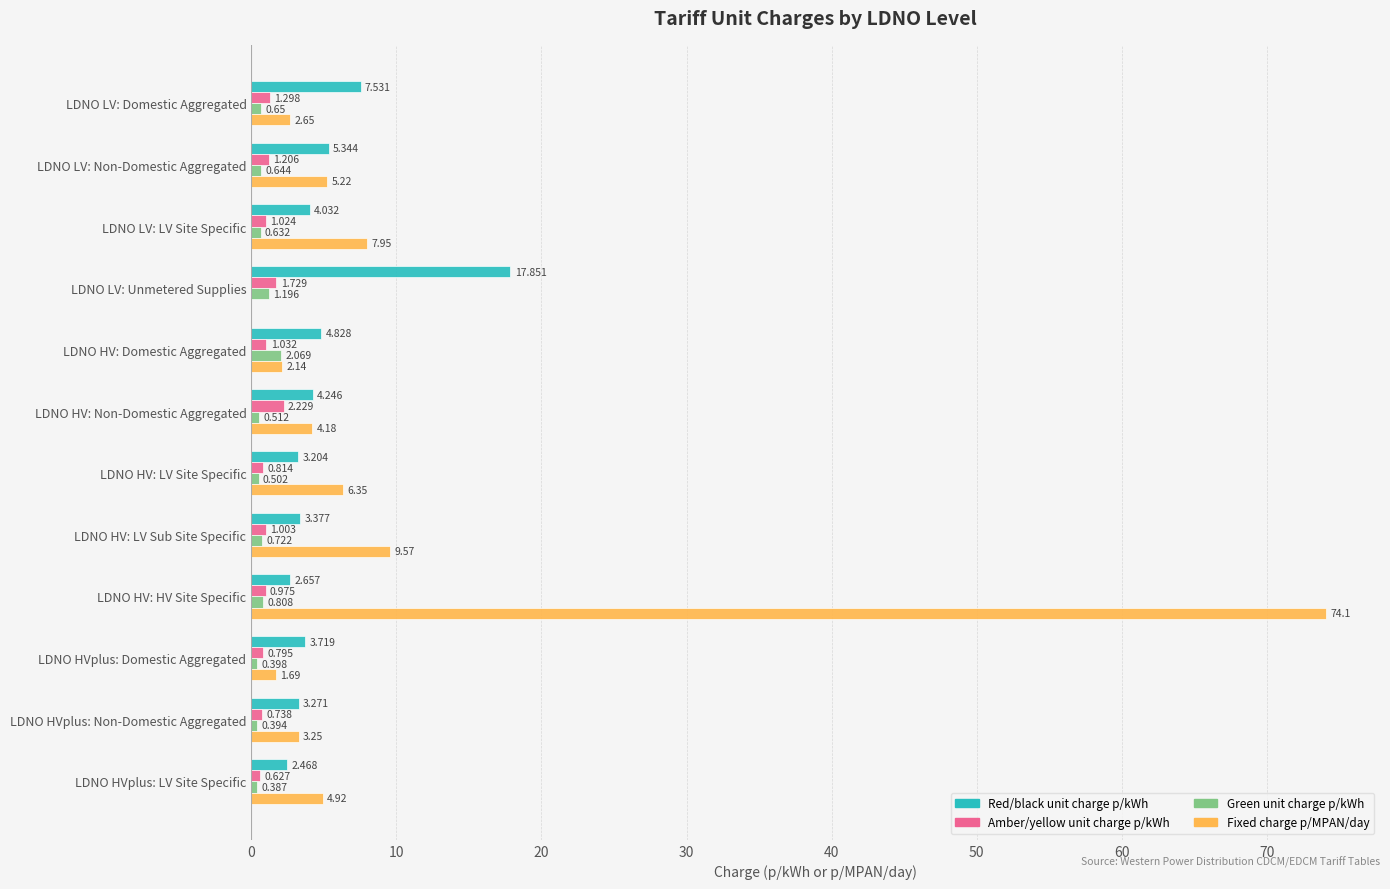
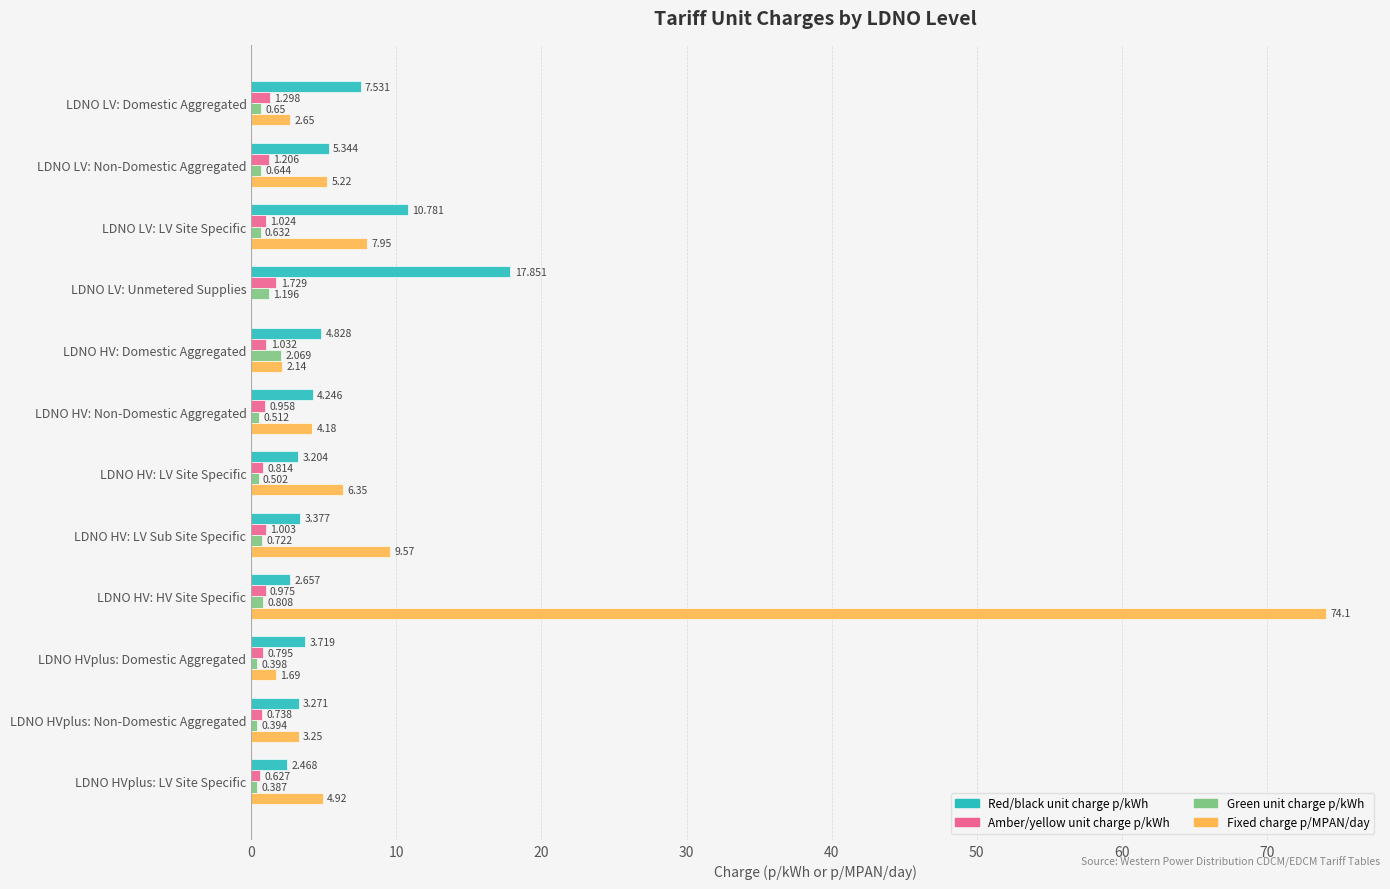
Red/black unit charge p/kWh, LDNO LV: LV Site Specific: 4.032 -> 10.781
Amber/yellow unit charge p/kWh, LDNO HV: Non-Domestic Aggregated: 2.229 -> 0.958
